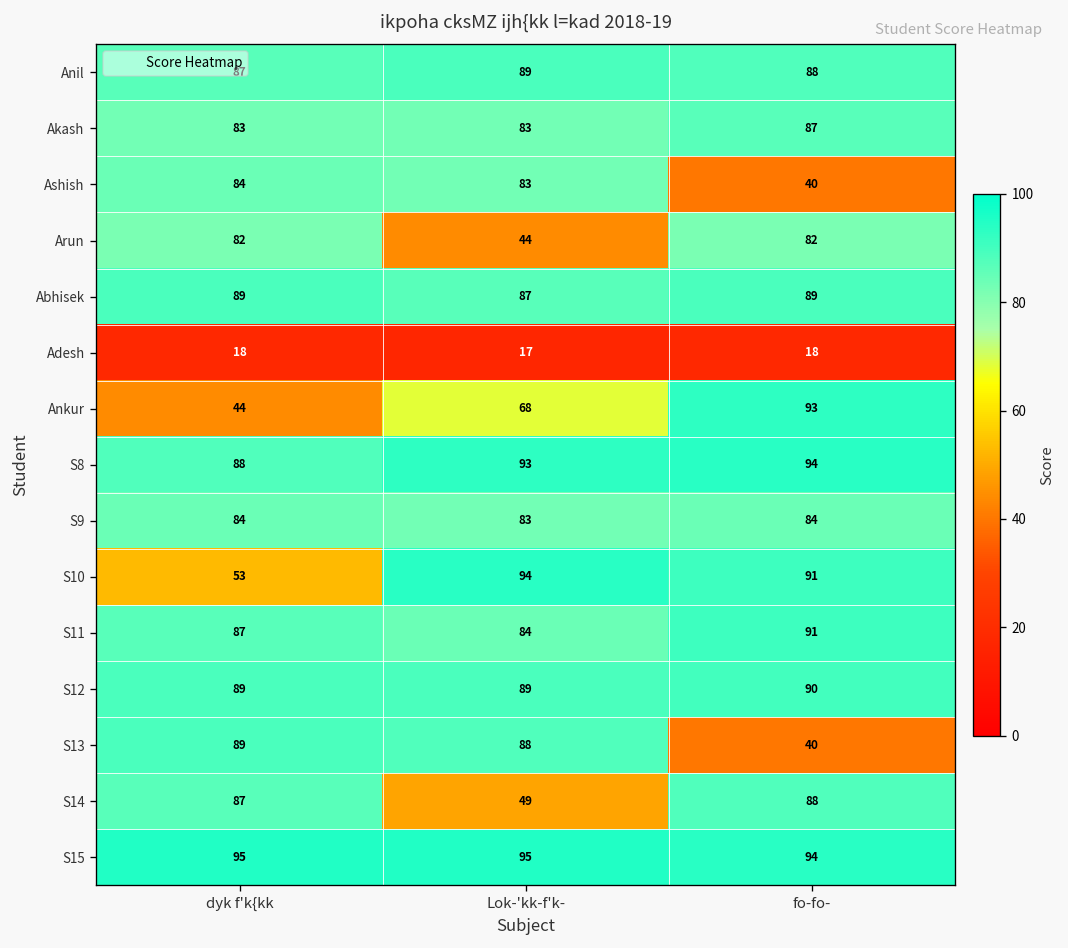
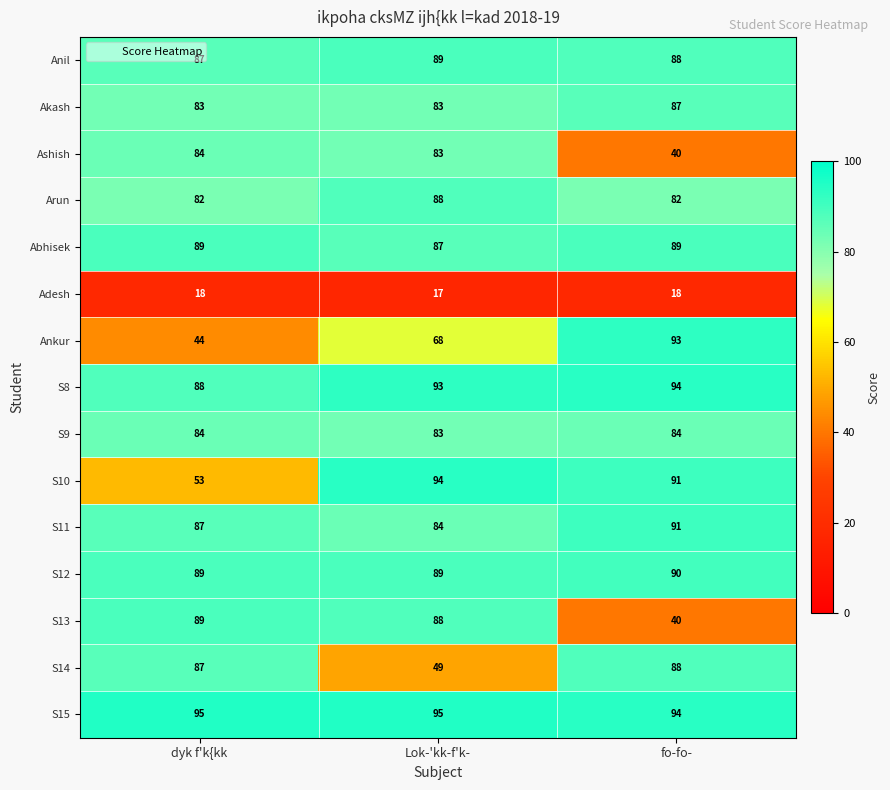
Arun, Lok-'kk-f'k-: 44 -> 88
